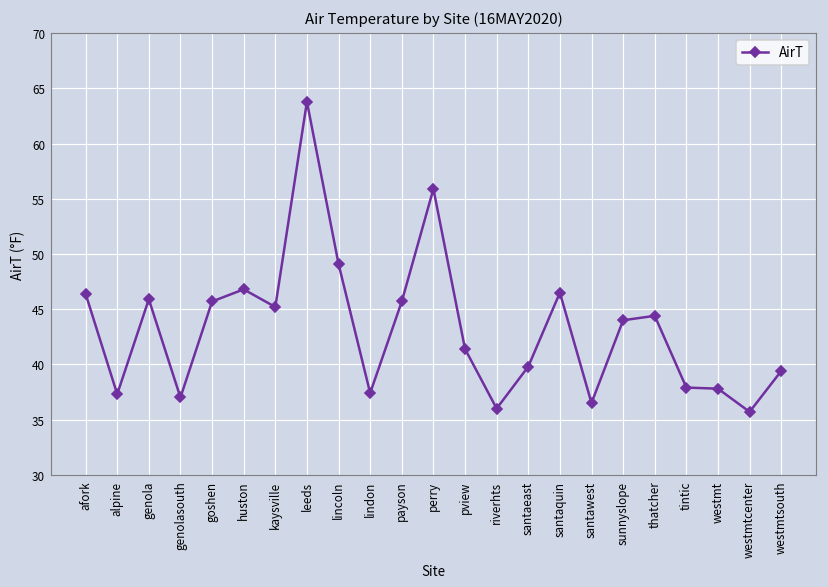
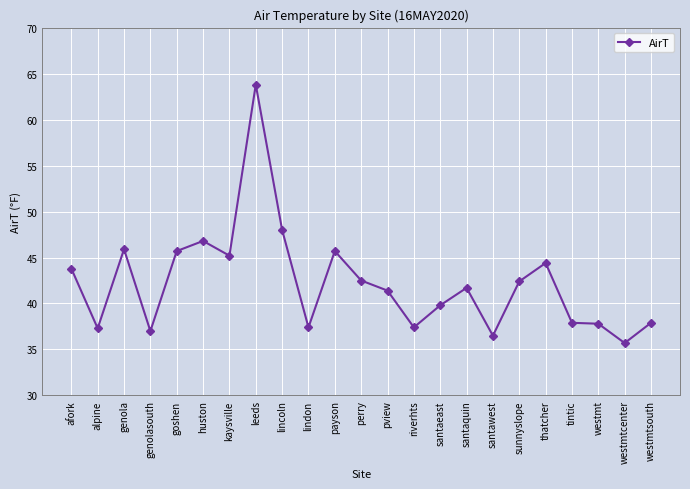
afork: 46 -> 44
lincoln: 49 -> 48
perry: 56 -> 43
riverhts: 36 -> 37
santaquin: 47 -> 42
sunnyslope: 44 -> 42
westmtsouth: 39 -> 38
